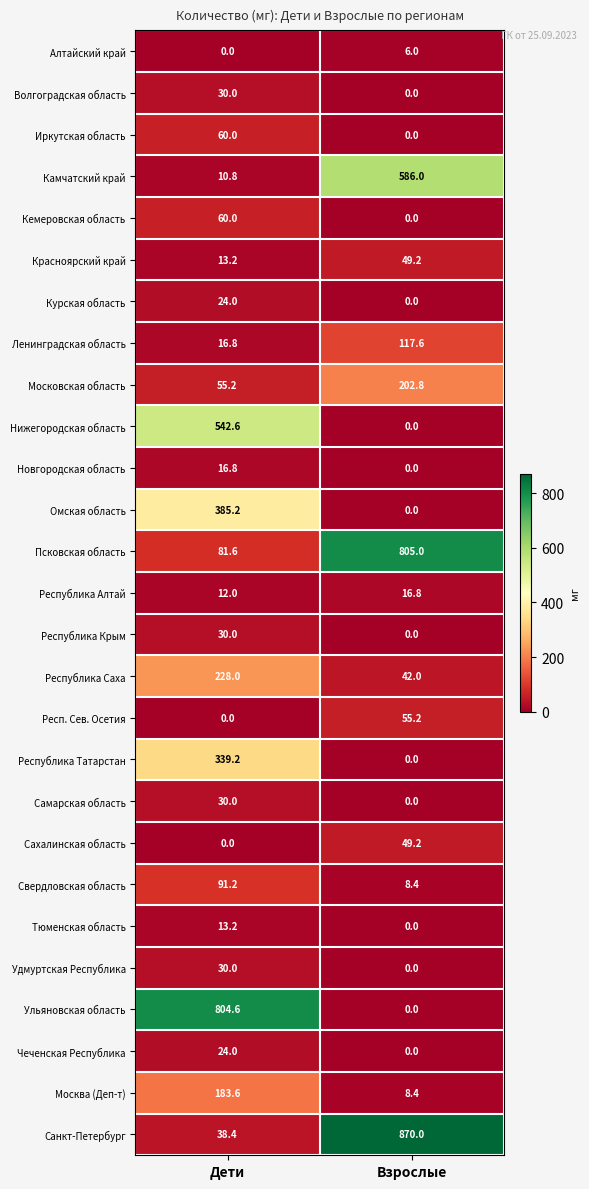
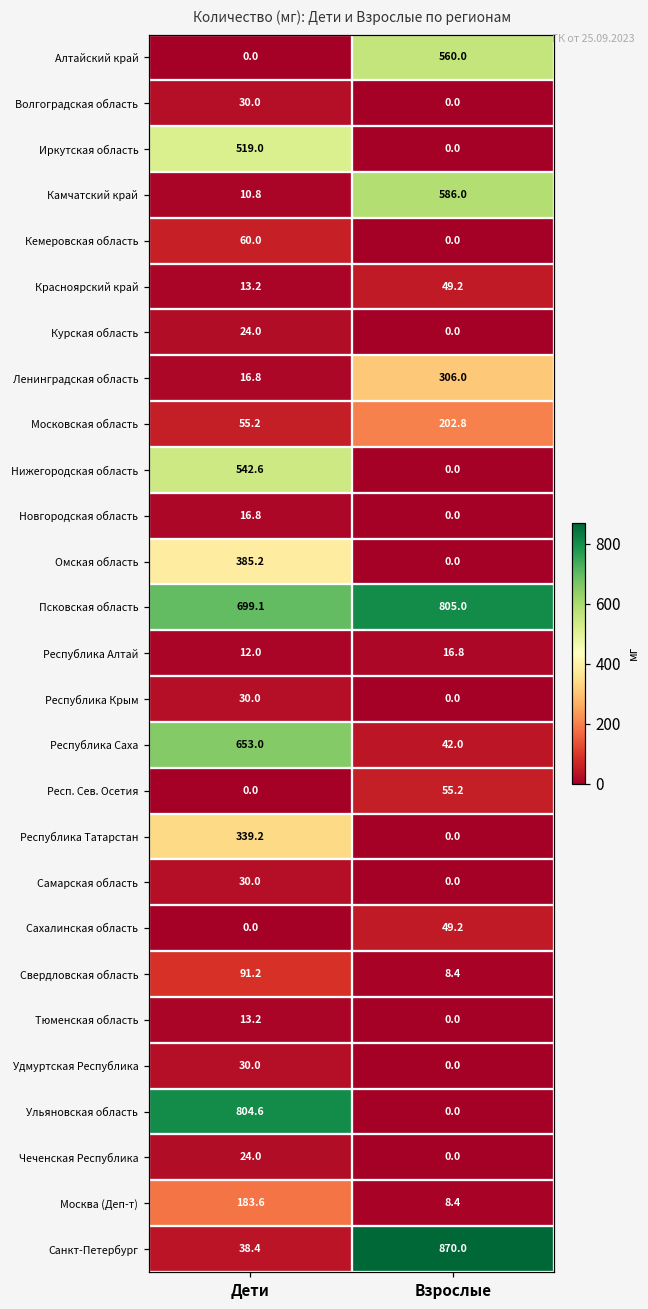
Алтайский край, Взрослые: 6.0 -> 560.0
Иркутская область, Дети: 60.0 -> 519.0
Ленинградская область, Взрослые: 117.6 -> 306.0
Псковская область, Дети: 81.6 -> 699.1
Республика Саха, Дети: 228.0 -> 653.0
